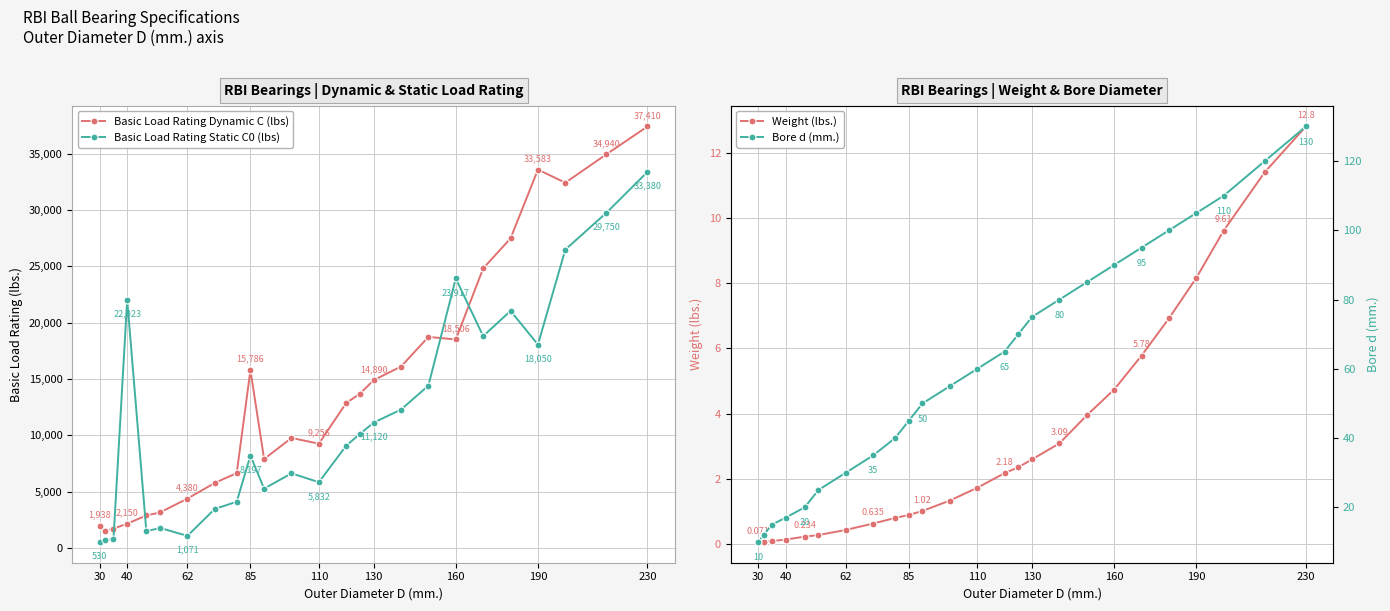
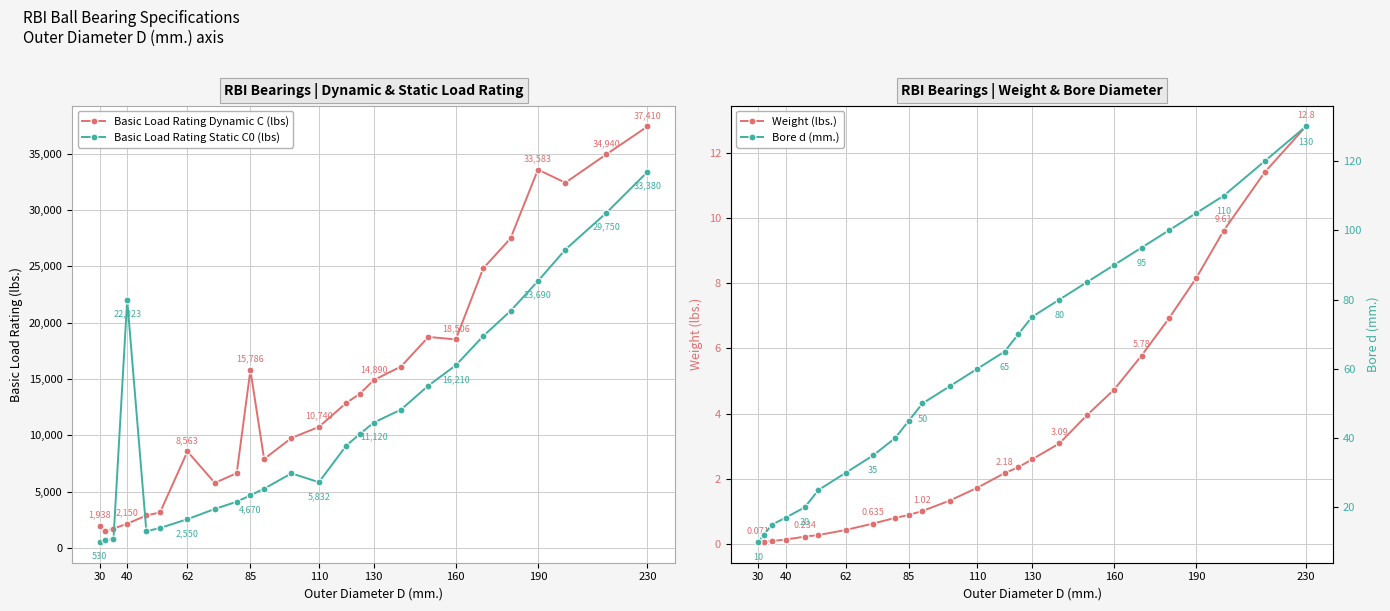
RBI Bearings | Dynamic & Static Load Rating, Basic Load Rating Dynamic C (lbs), 62: 4,380 -> 8,563
RBI Bearings | Dynamic & Static Load Rating, Basic Load Rating Static C0 (lbs), 62: 1,071 -> 2,550
RBI Bearings | Dynamic & Static Load Rating, Basic Load Rating Static C0 (lbs), 85: 8,197 -> 4,670
RBI Bearings | Dynamic & Static Load Rating, Basic Load Rating Dynamic C (lbs), 110: 9,256 -> 10,740
RBI Bearings | Dynamic & Static Load Rating, Basic Load Rating Static C0 (lbs), 160: 23,917 -> 16,210
RBI Bearings | Dynamic & Static Load Rating, Basic Load Rating Static C0 (lbs), 190: 18,050 -> 23,690
